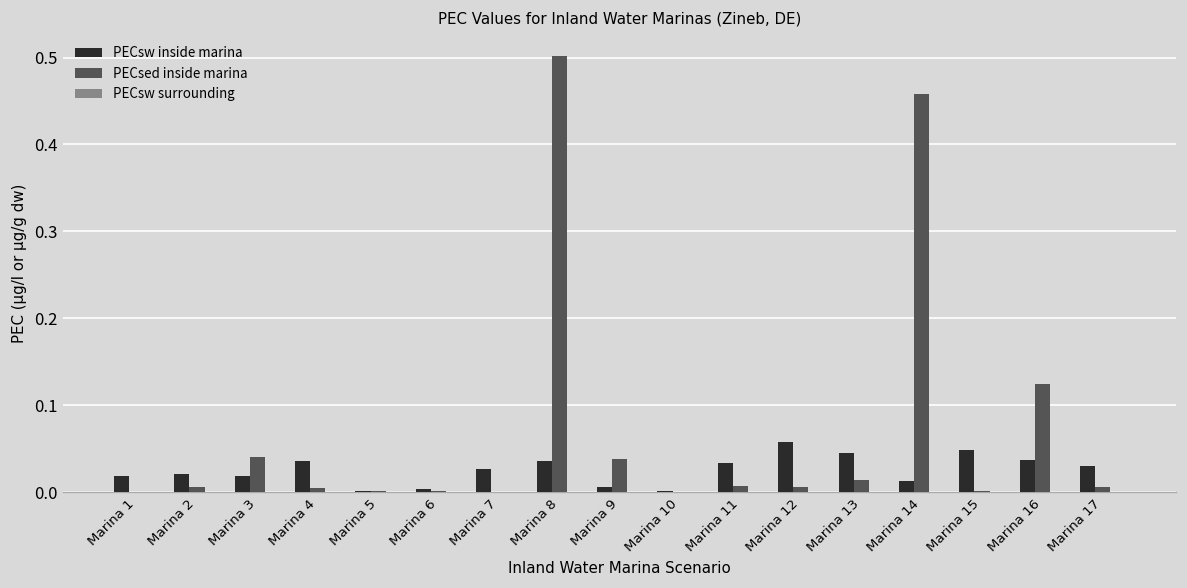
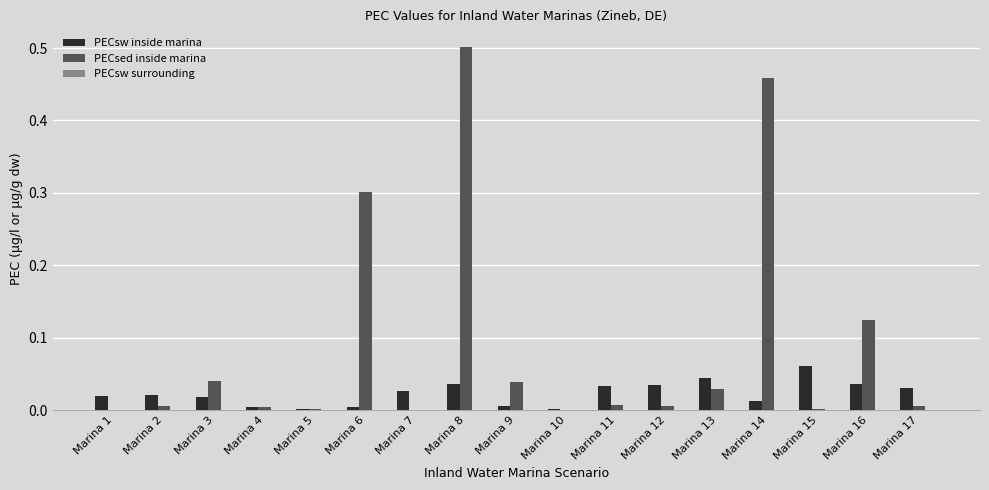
PECsw inside marina, Marina 4: 0.04 -> 0.00
PECsed inside marina, Marina 6: 0.00 -> 0.30
PECsw inside marina, Marina 12: 0.06 -> 0.03
PECsed inside marina, Marina 13: 0.01 -> 0.03
PECsw inside marina, Marina 15: 0.05 -> 0.06
